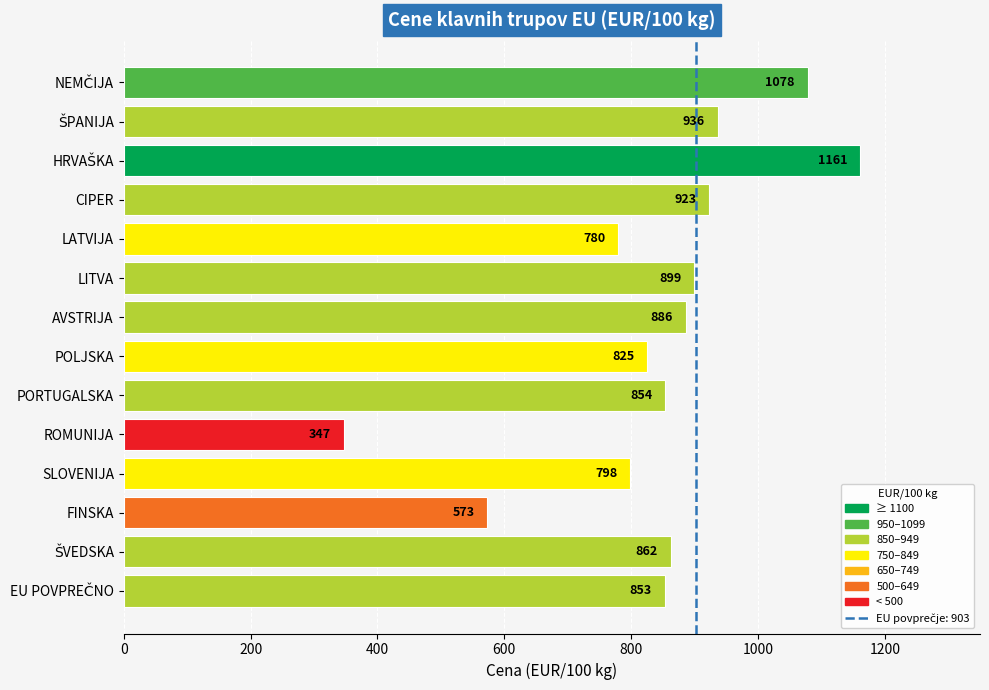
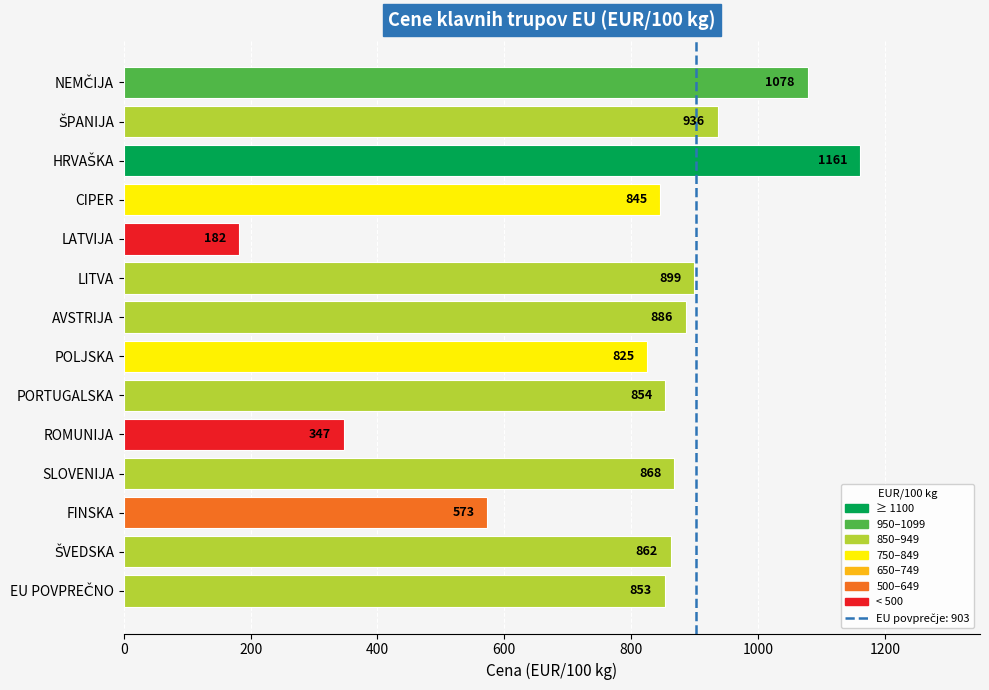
CIPER: 923 -> 845
LATVIJA: 780 -> 182
SLOVENIJA: 798 -> 868
